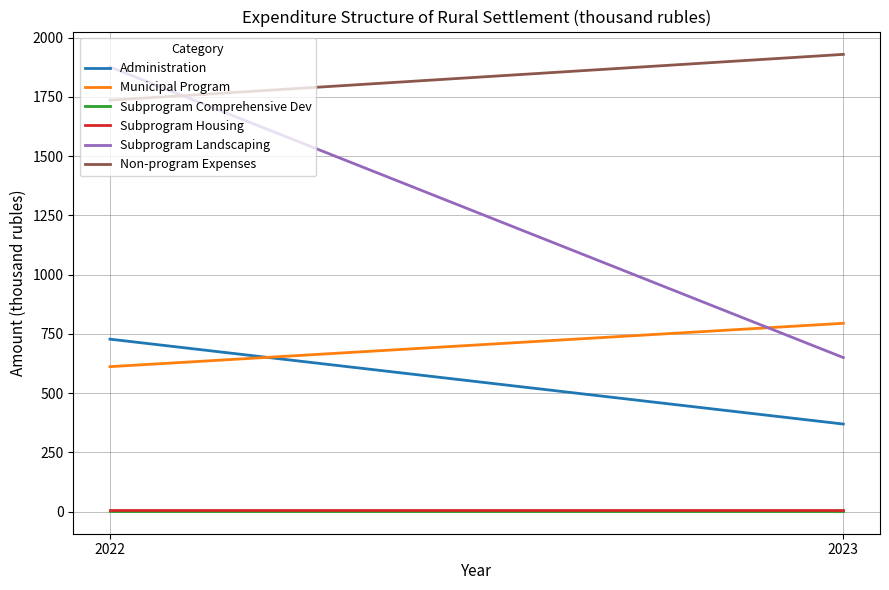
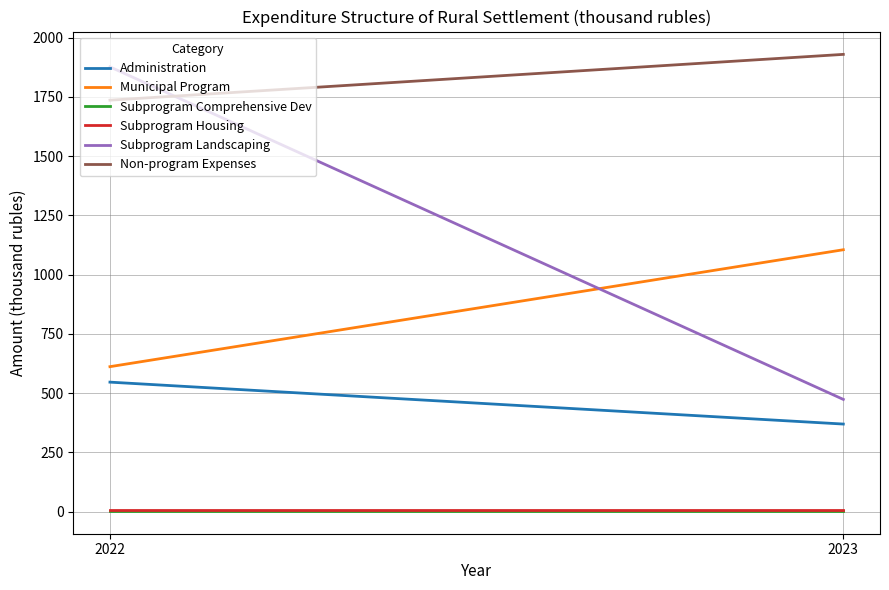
Administration, 2022: 730 -> 550
Municipal Program, 2023: 790 -> 1110
Subprogram Landscaping, 2023: 650 -> 470
